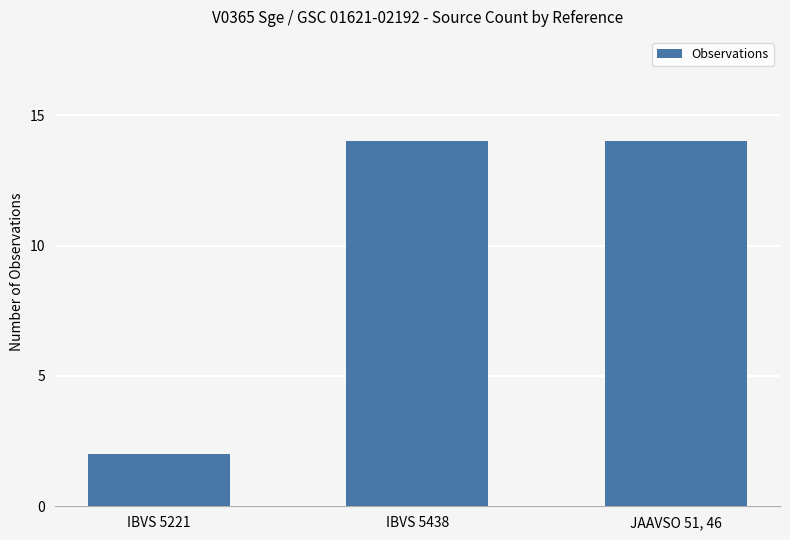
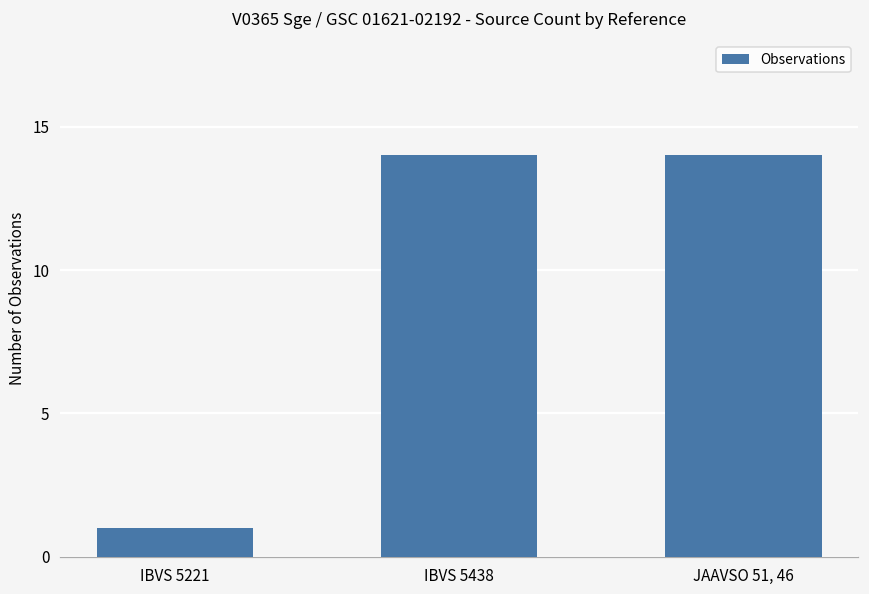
IBVS 5221: 2 -> 1
